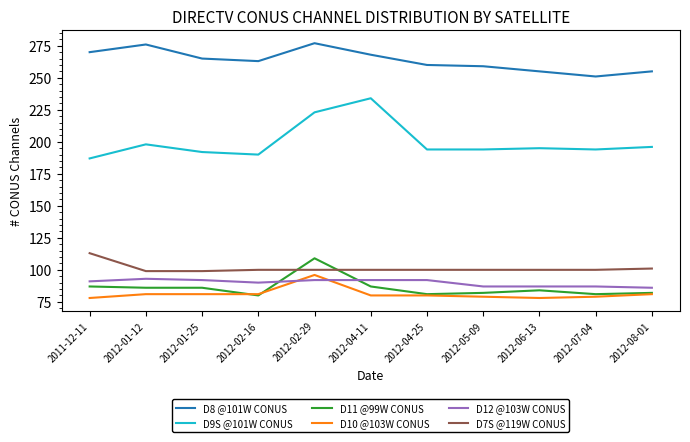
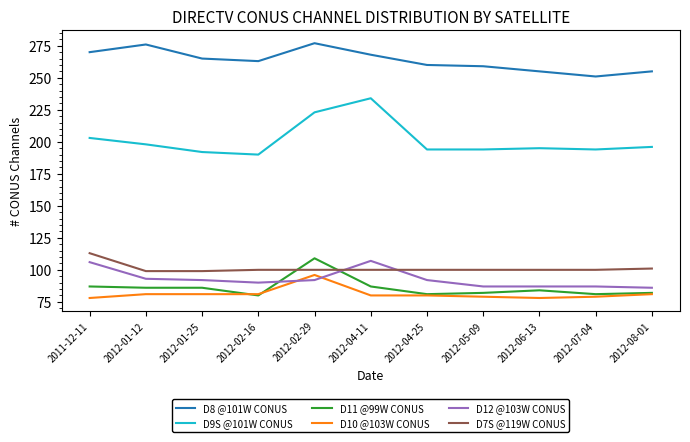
D9S @101W CONUS, 2011-12-11: 187 -> 203
D12 @103W CONUS, 2011-12-11: 91 -> 106
D12 @103W CONUS, 2012-04-11: 92 -> 107
